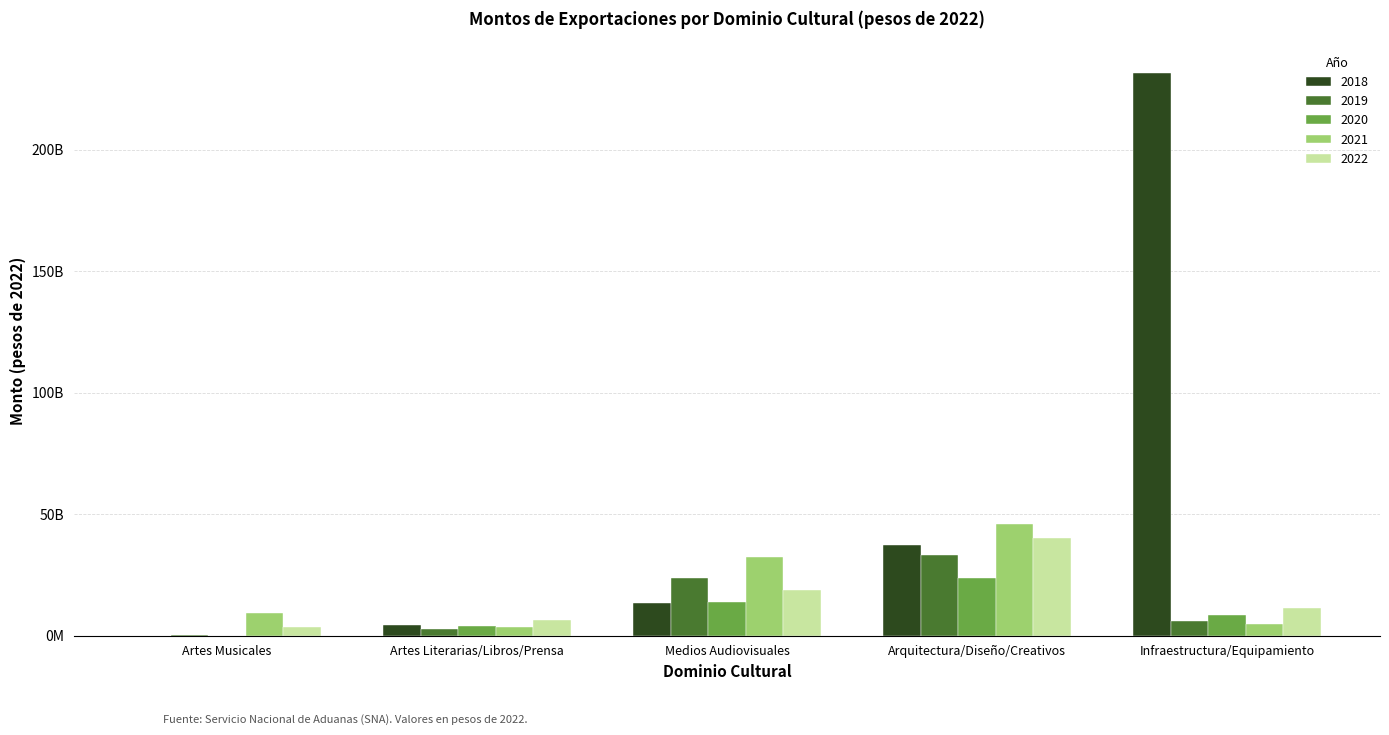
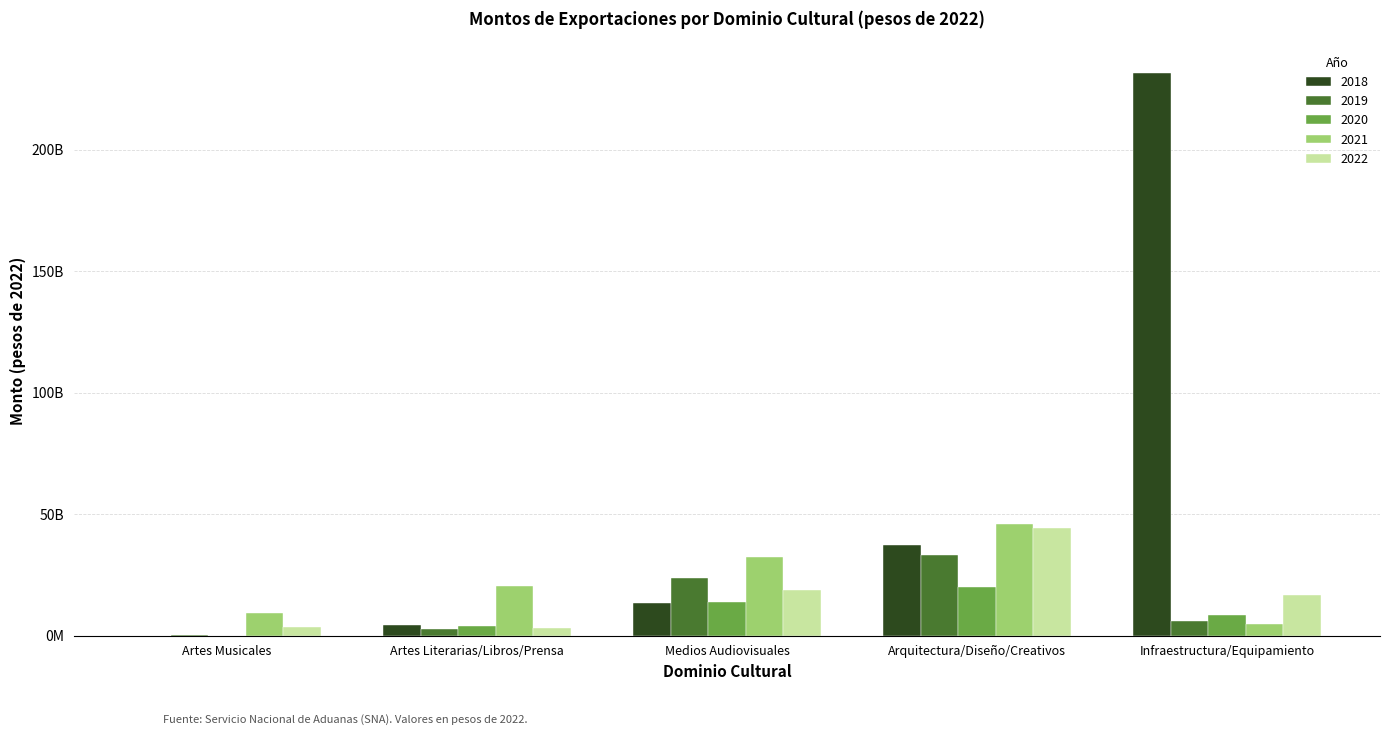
2021, Artes Literarias/Libros/Prensa: 4000000000 -> 20000000000
2022, Artes Literarias/Libros/Prensa: 7000000000 -> 3000000000
2020, Arquitectura/Diseño/Creativos: 24000000000 -> 20000000000
2022, Arquitectura/Diseño/Creativos: 40000000000 -> 44000000000
2022, Infraestructura/Equipamiento: 11000000000 -> 17000000000
